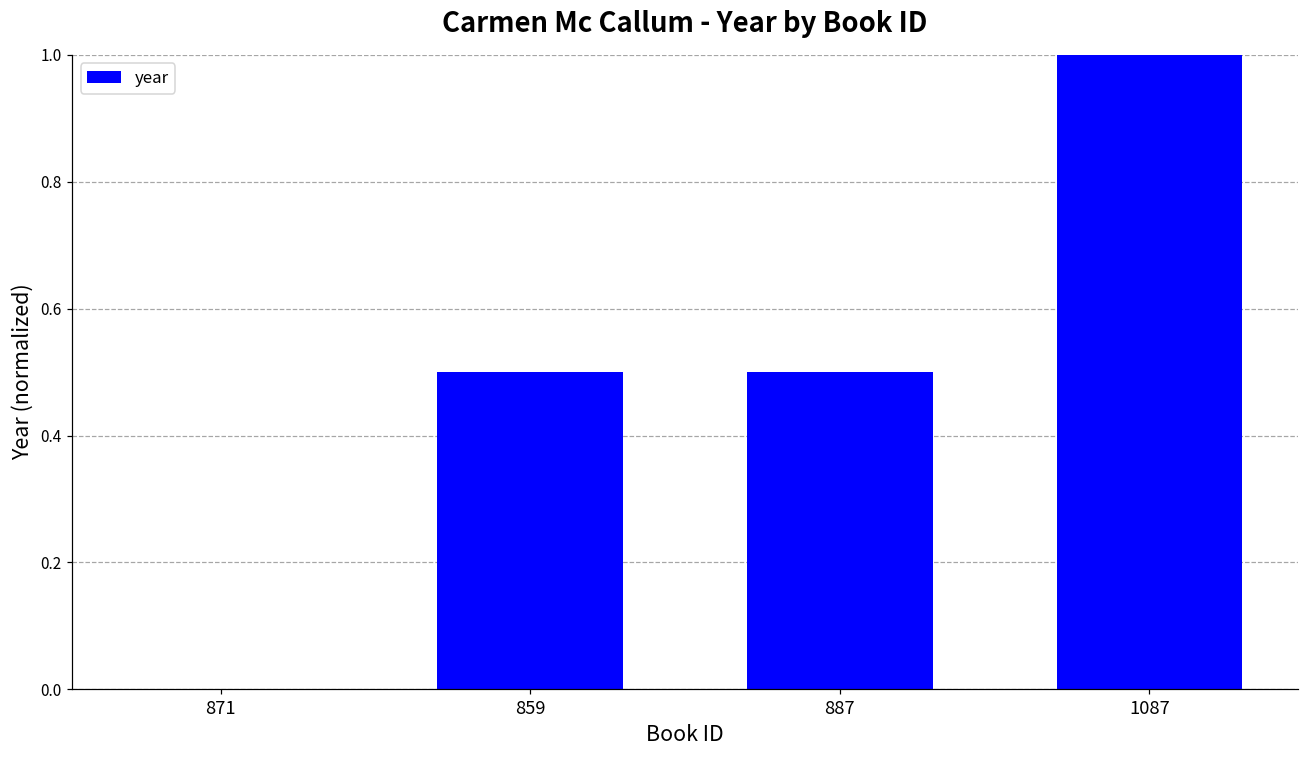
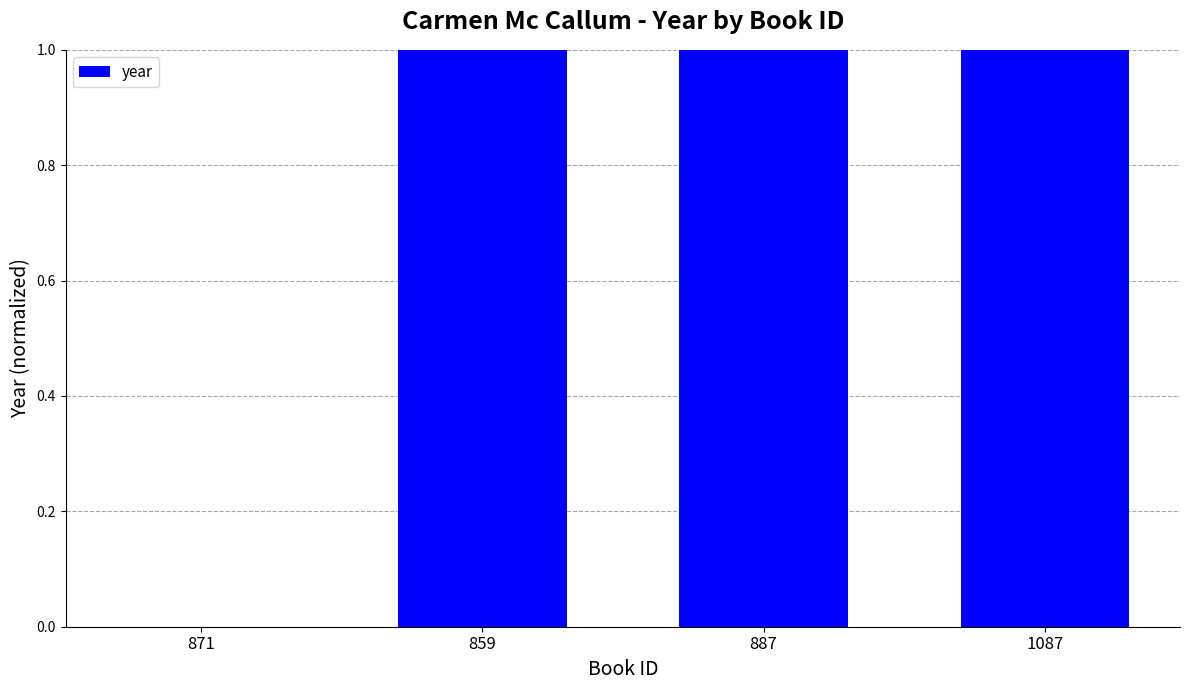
859: 0.50 -> 1.00
887: 0.50 -> 1.00
